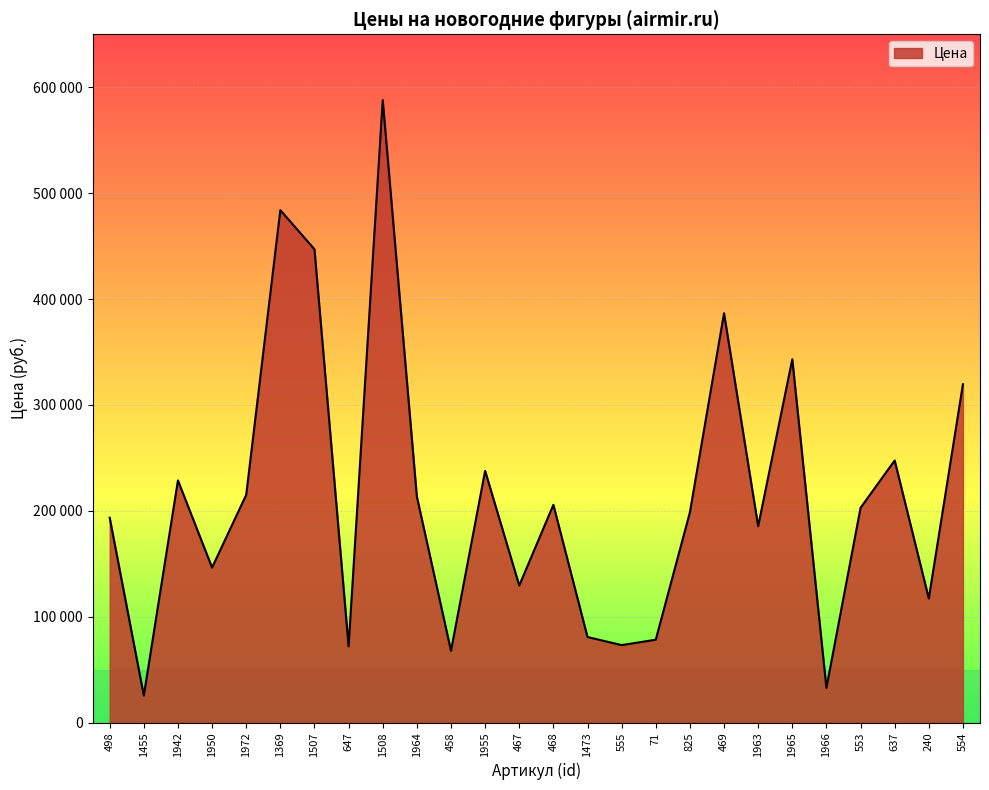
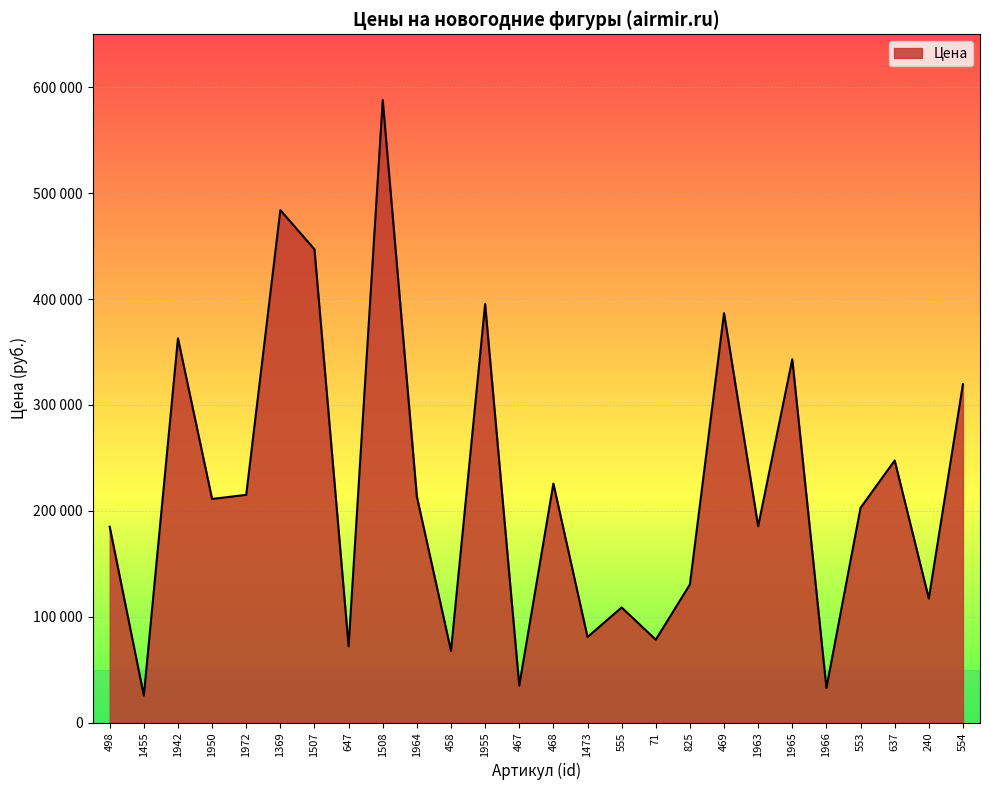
498: 194000 -> 185000
1942: 229000 -> 363000
1950: 146000 -> 211000
1955: 238000 -> 395000
467: 129000 -> 35000
468: 206000 -> 226000
555: 73000 -> 109000
825: 199000 -> 131000
